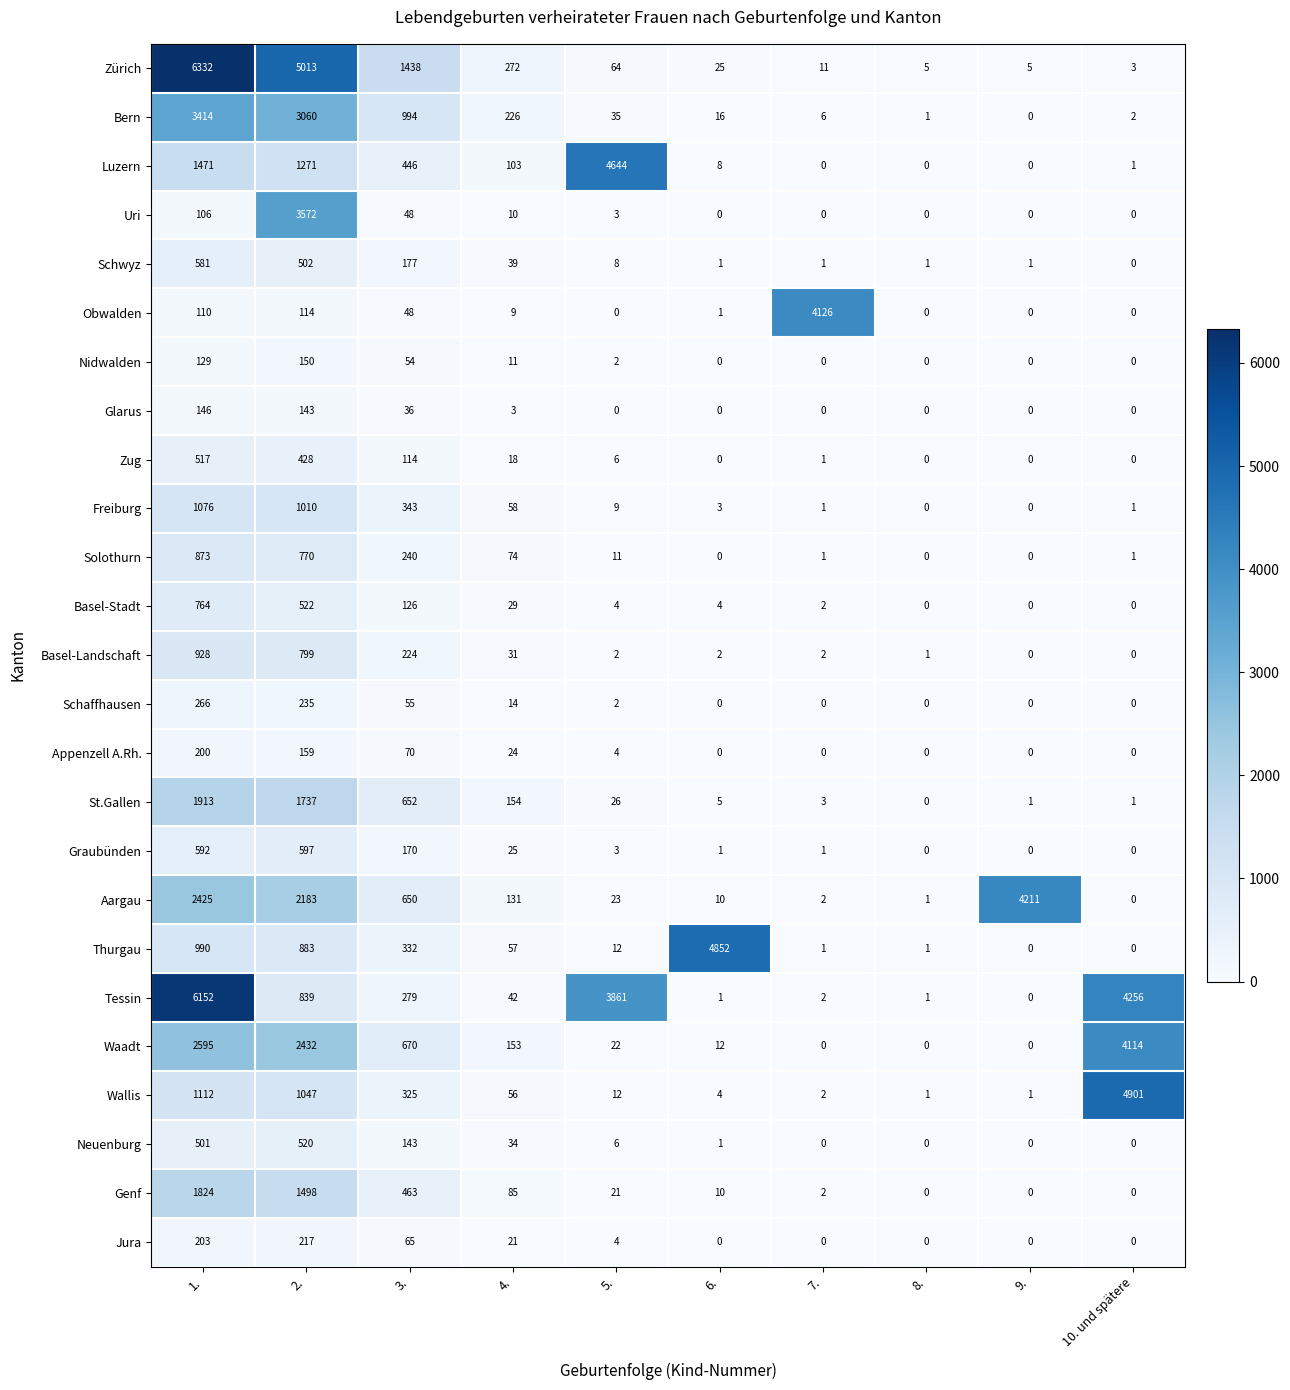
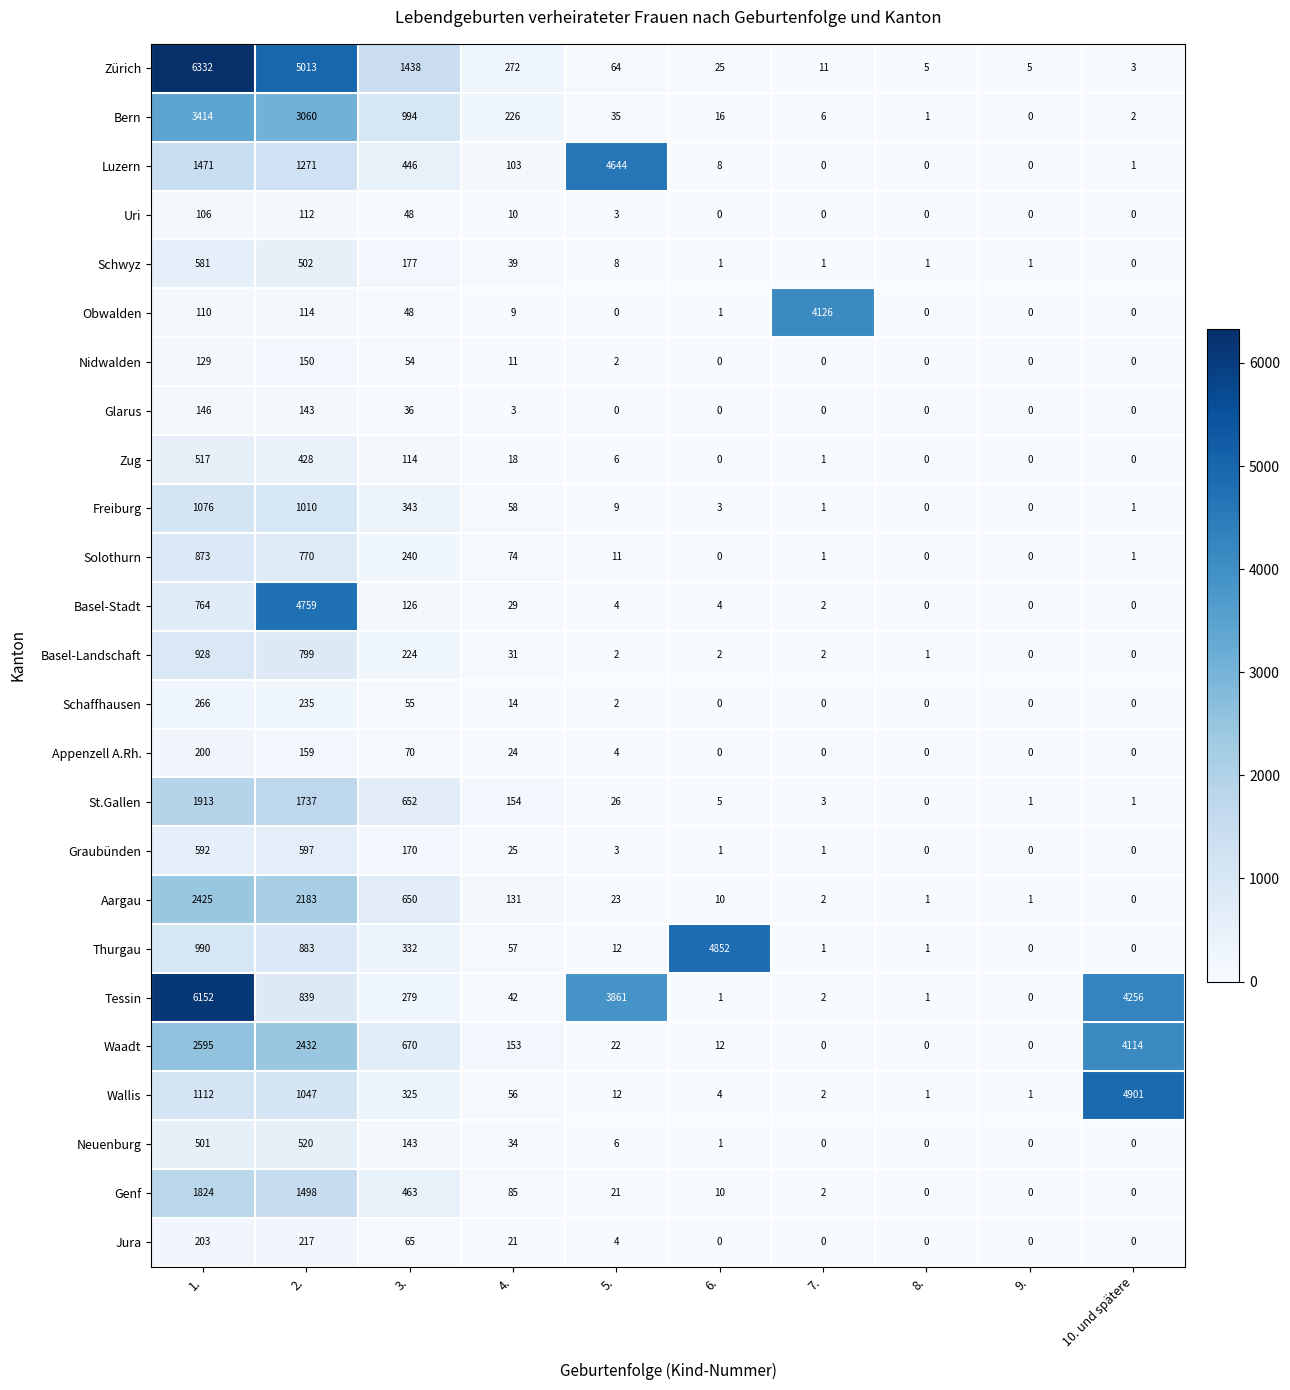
Uri, 2.: 3572 -> 112
Basel-Stadt, 2.: 522 -> 4759
Aargau, 9.: 4211 -> 1
